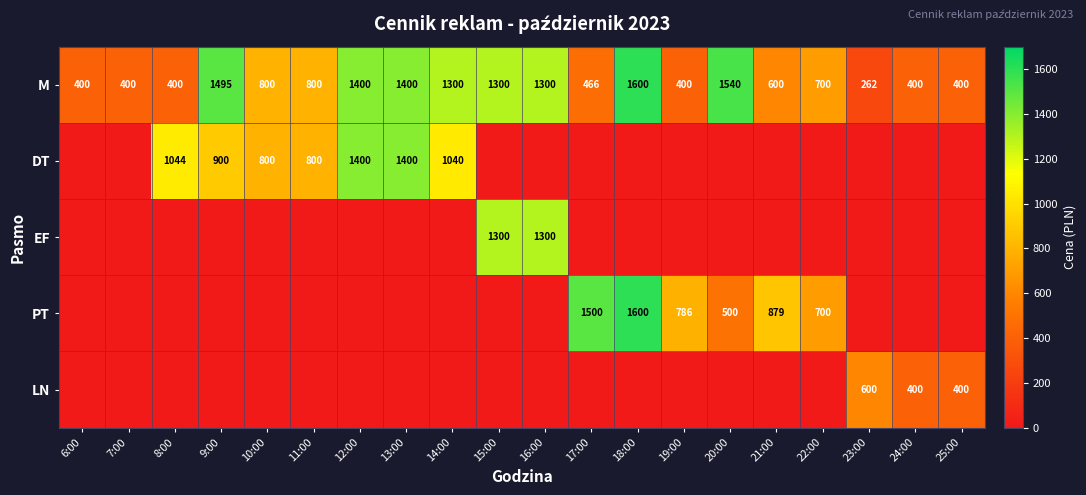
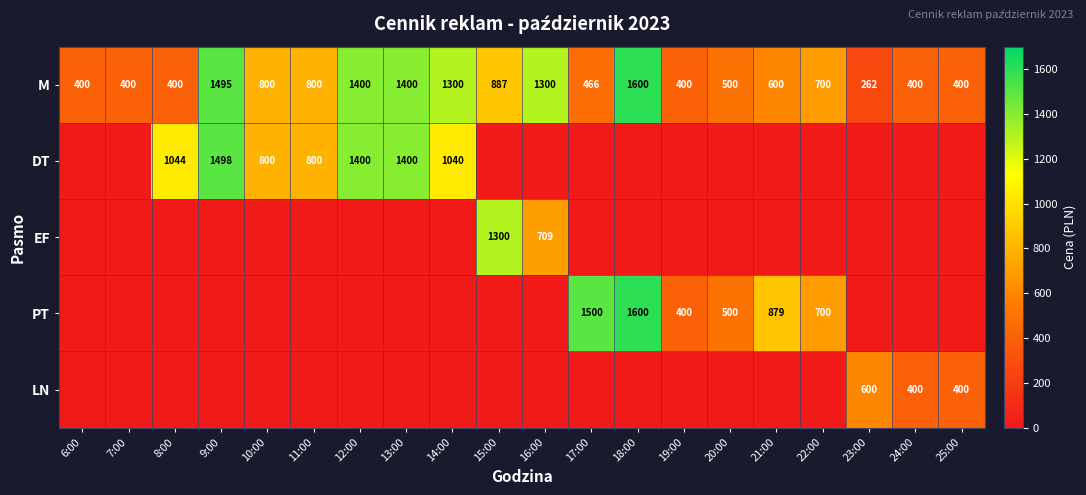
M, 15:00: 1300 -> 887
M, 20:00: 1540 -> 500
DT, 9:00: 900 -> 1498
EF, 16:00: 1300 -> 709
PT, 19:00: 786 -> 400
